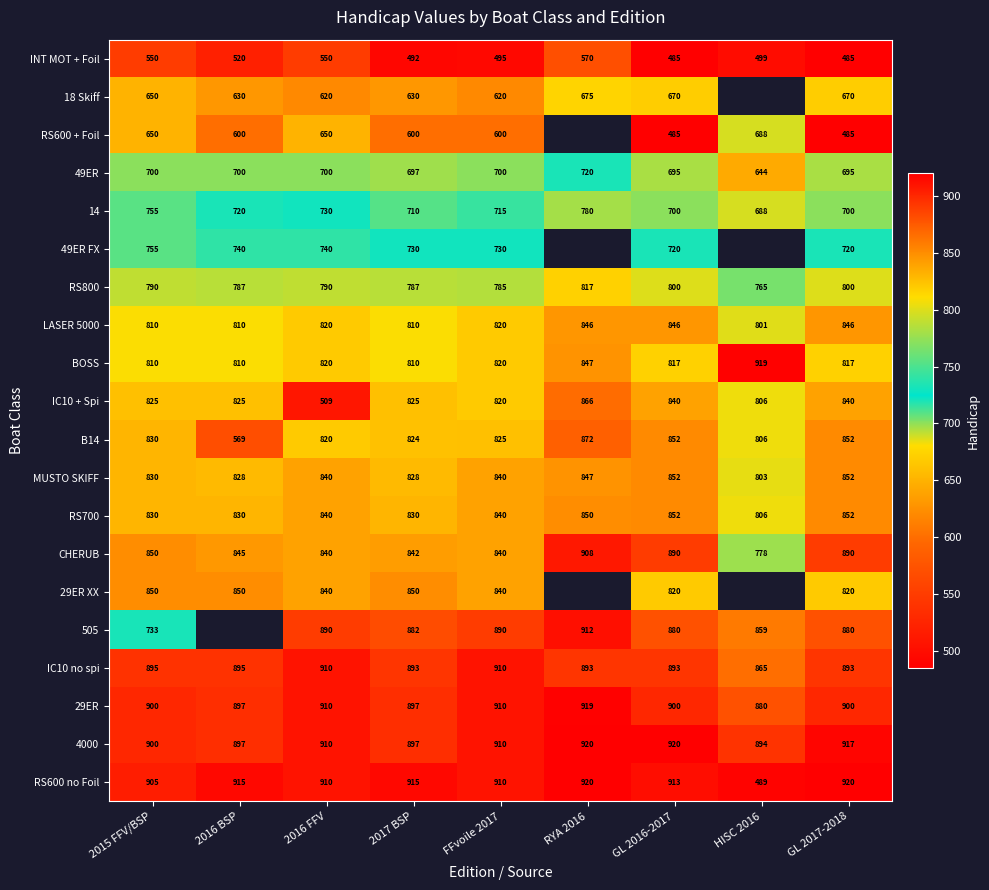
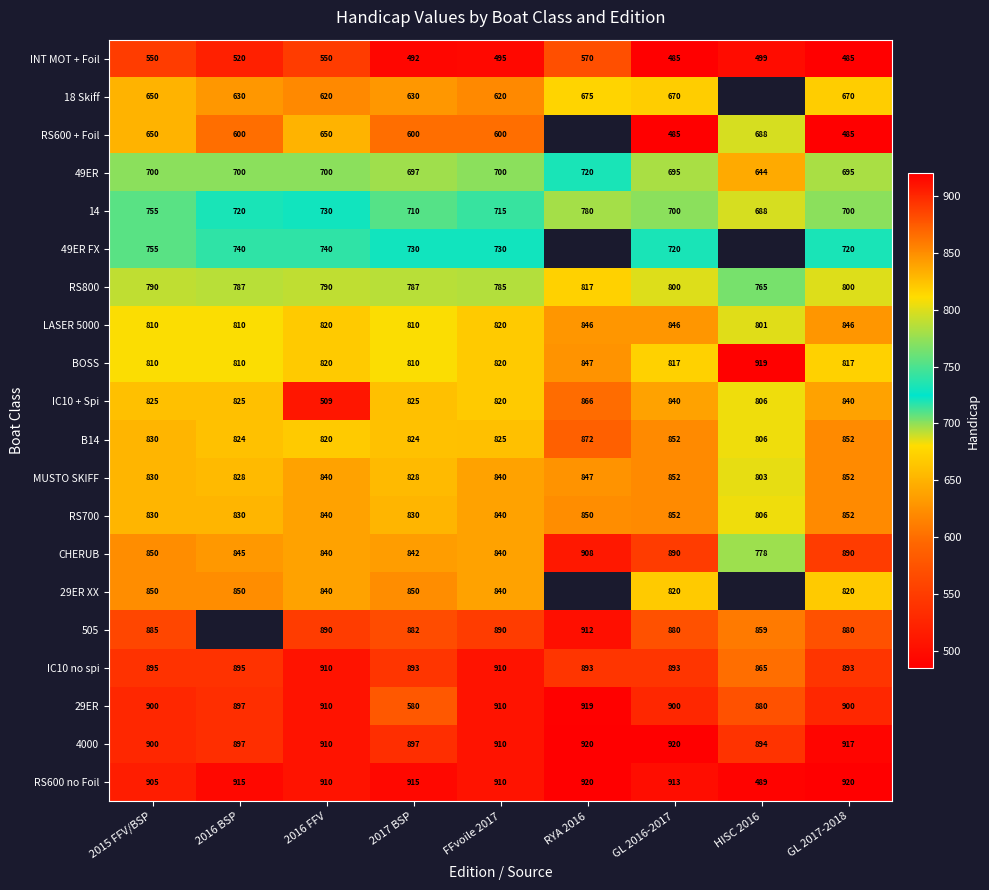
B14, 2016 BSP: 569 -> 824
505, 2015 FFV/BSP: 733 -> 885
29ER, 2017 BSP: 897 -> 580
